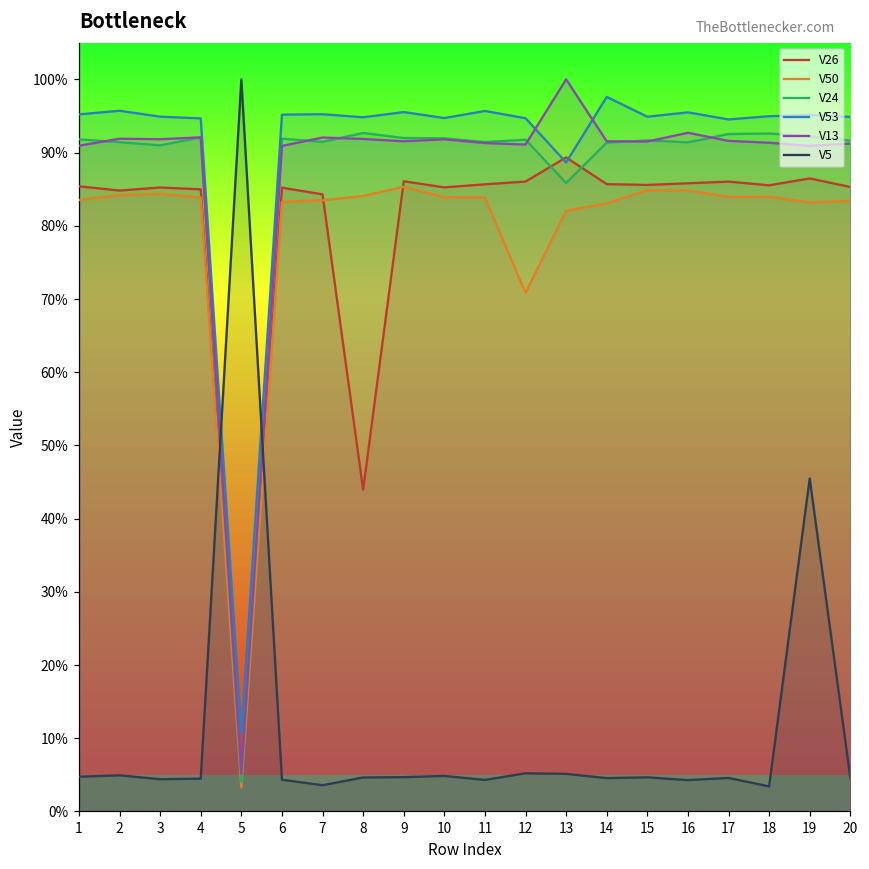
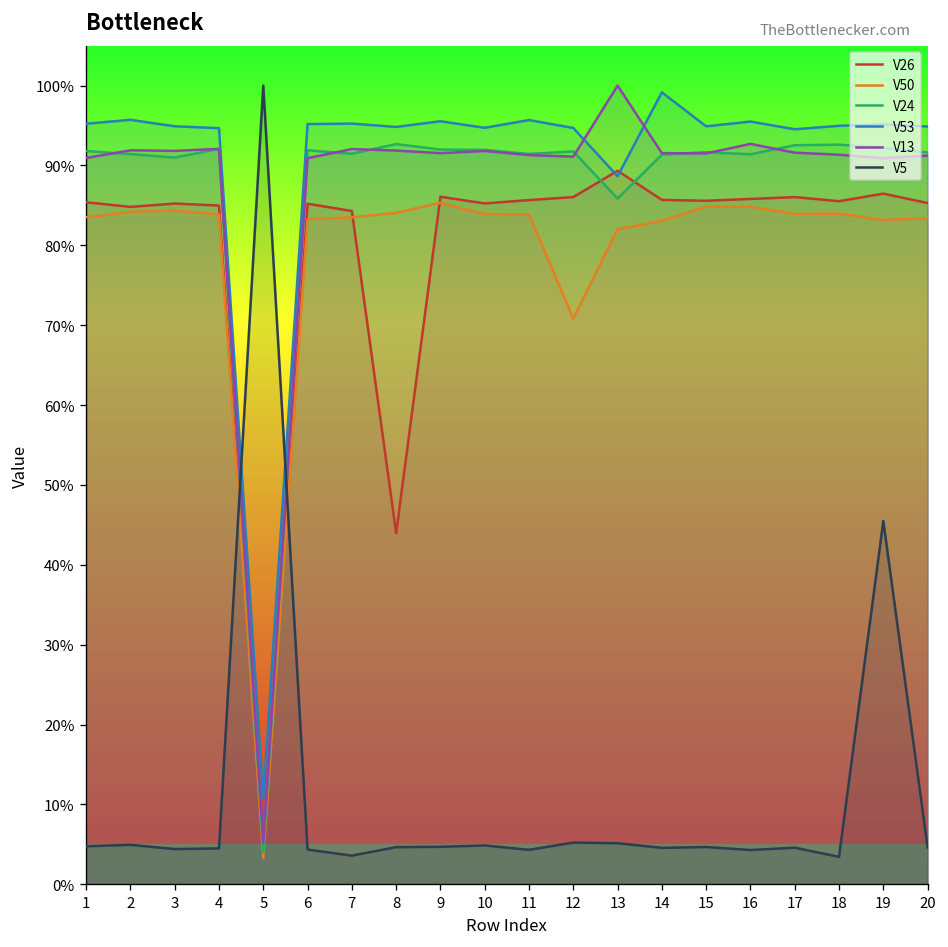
V53, 14: 98% -> 99%
